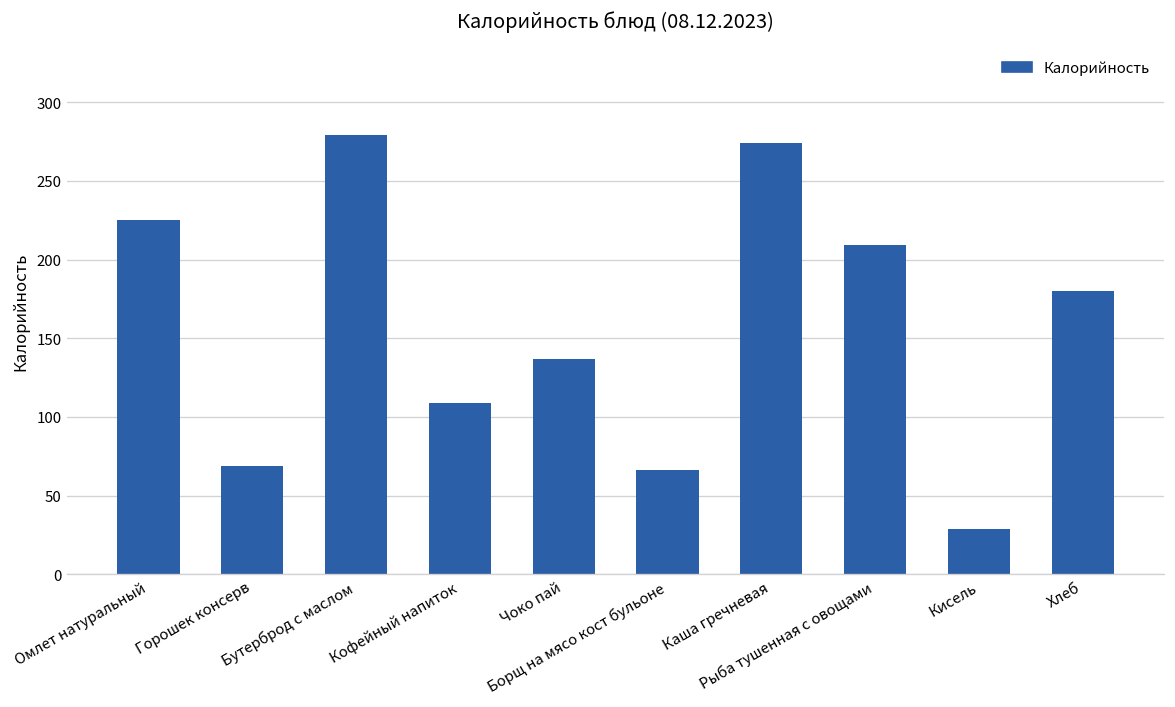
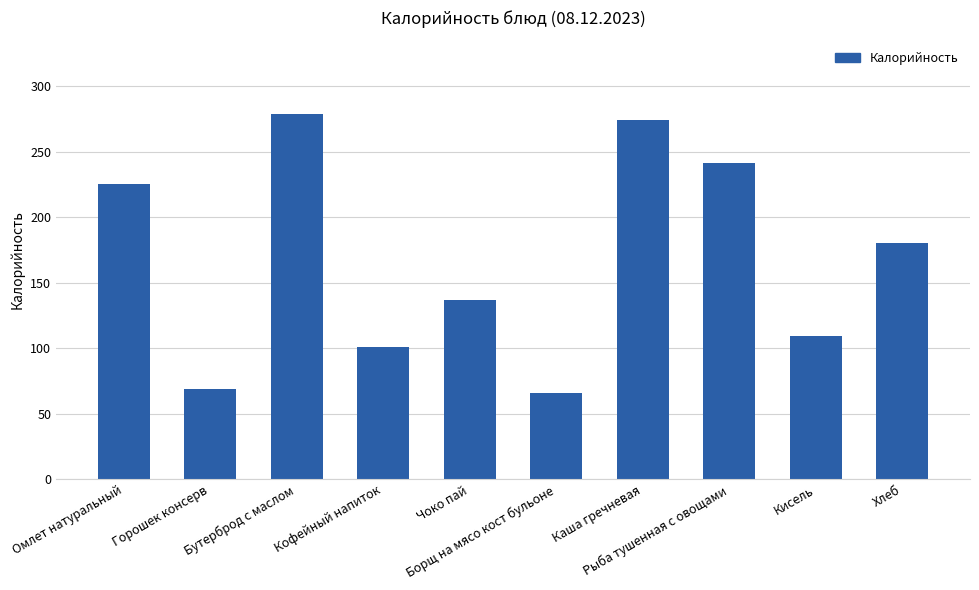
Кофейный напиток: 109 -> 101
Рыба тушенная с овощами: 209 -> 241
Кисель: 29 -> 109
